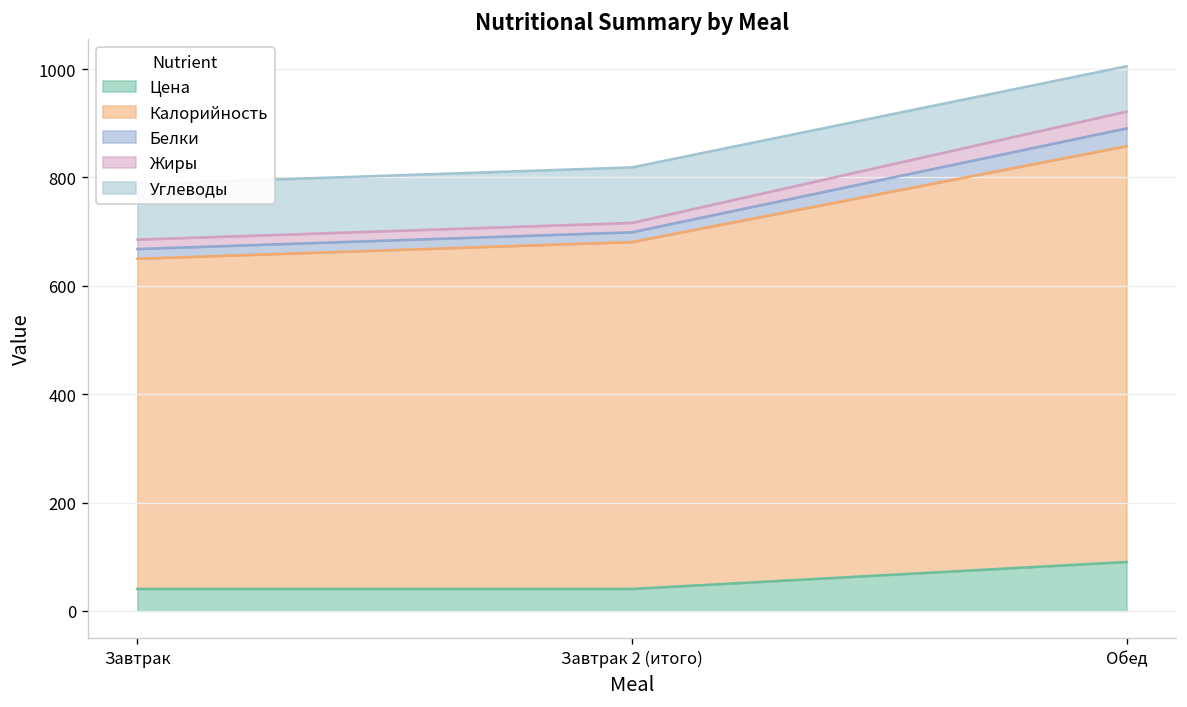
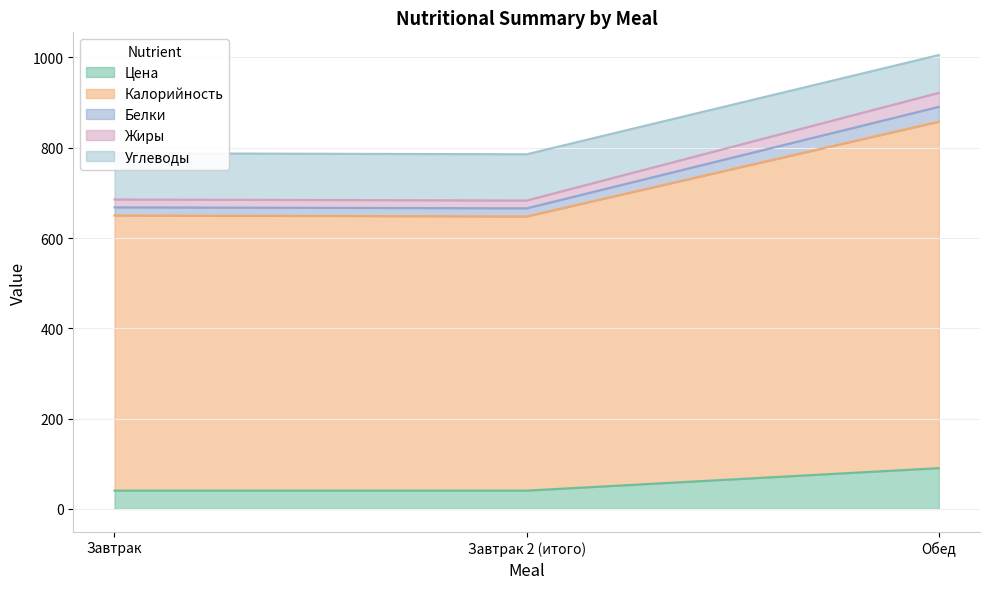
Калорийность, Завтрак 2 (итого): 640 -> 610
